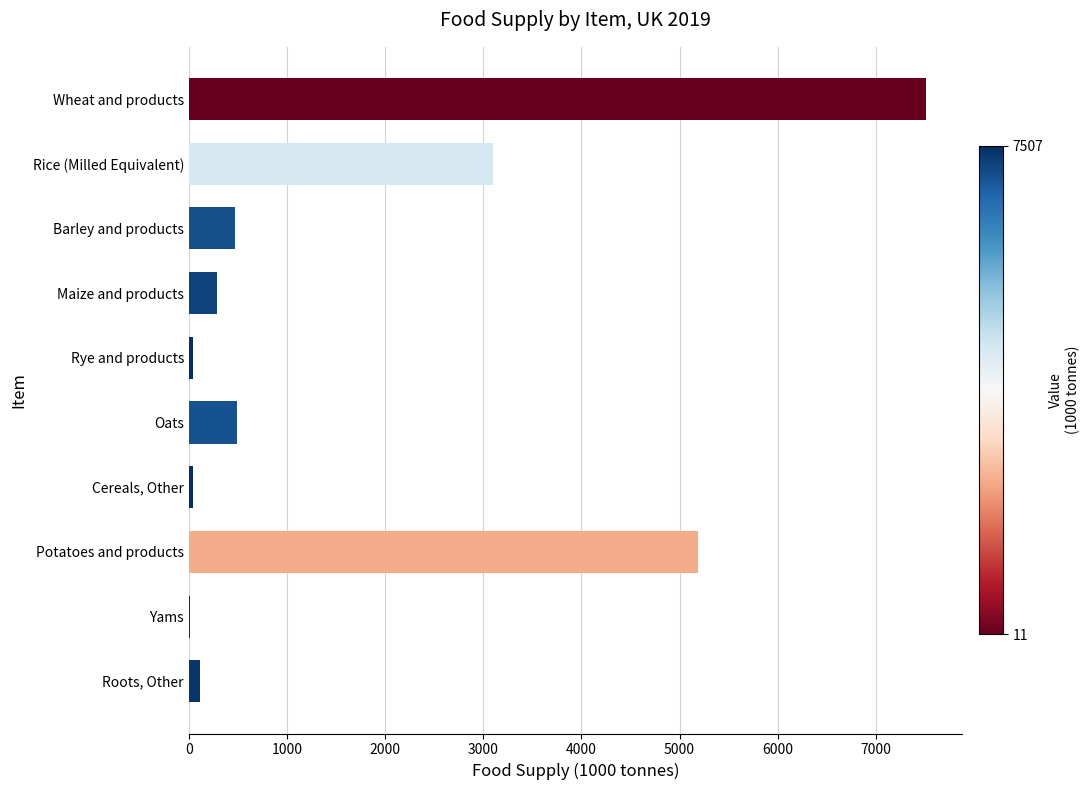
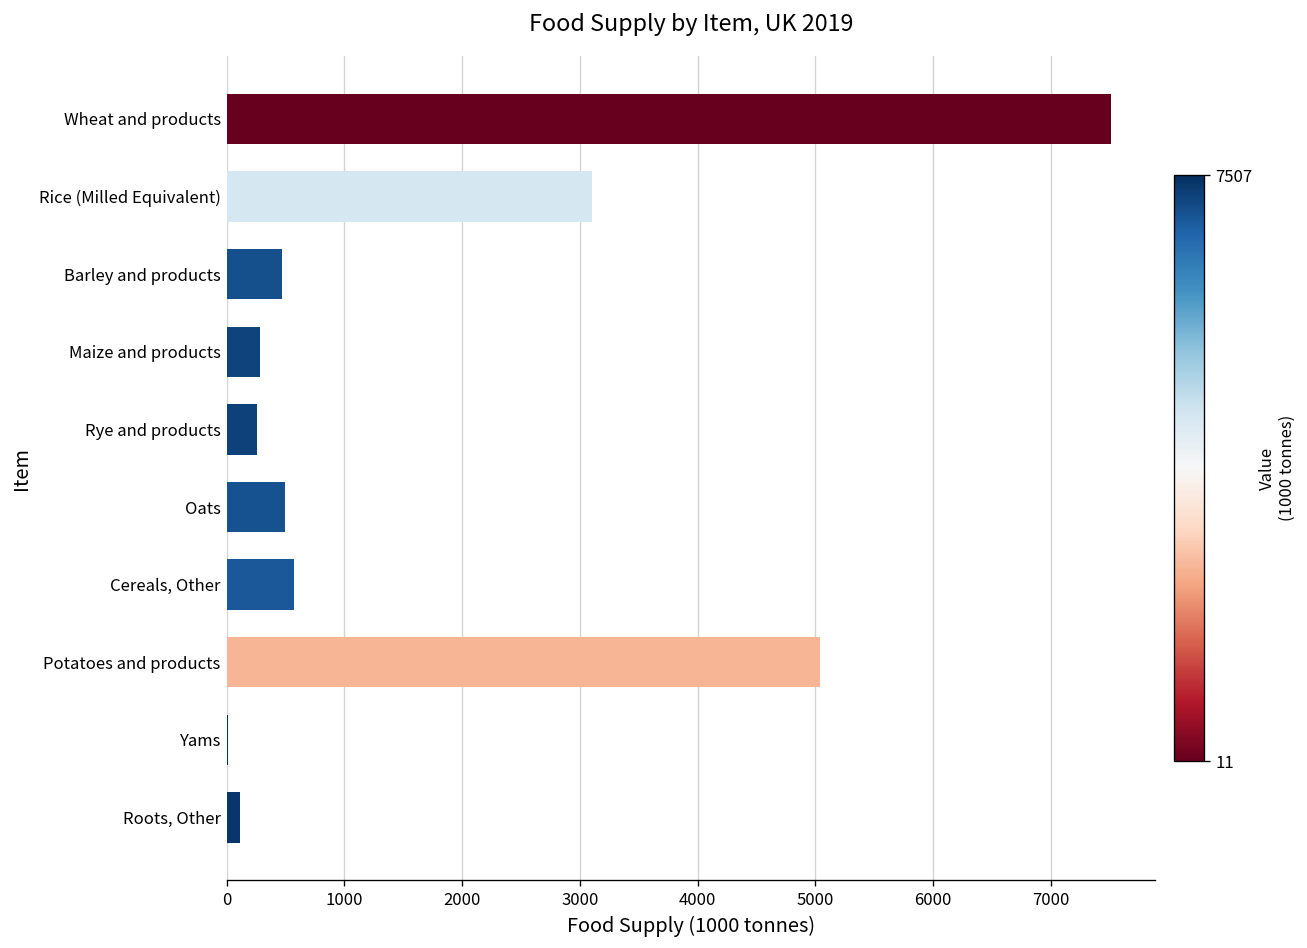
Rye and products: 0 -> 300
Cereals, Other: 0 -> 600
Potatoes and products: 5200 -> 5000
